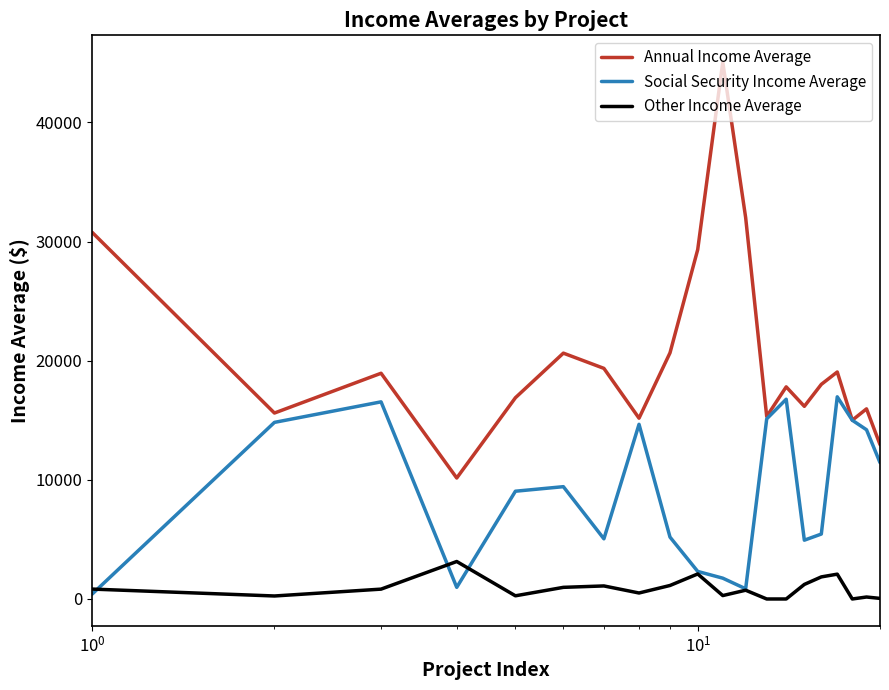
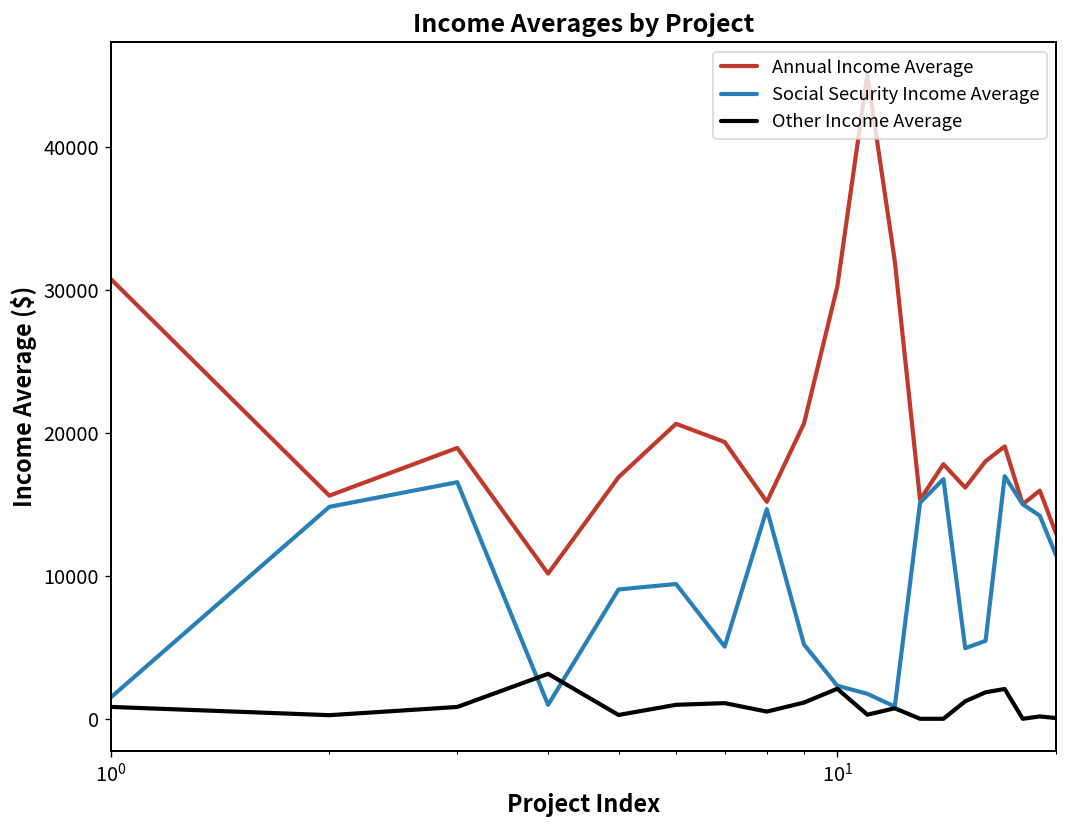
Social Security Income Average, 10^0: 400 -> 1500
Annual Income Average, 10^1: 29300 -> 30200
